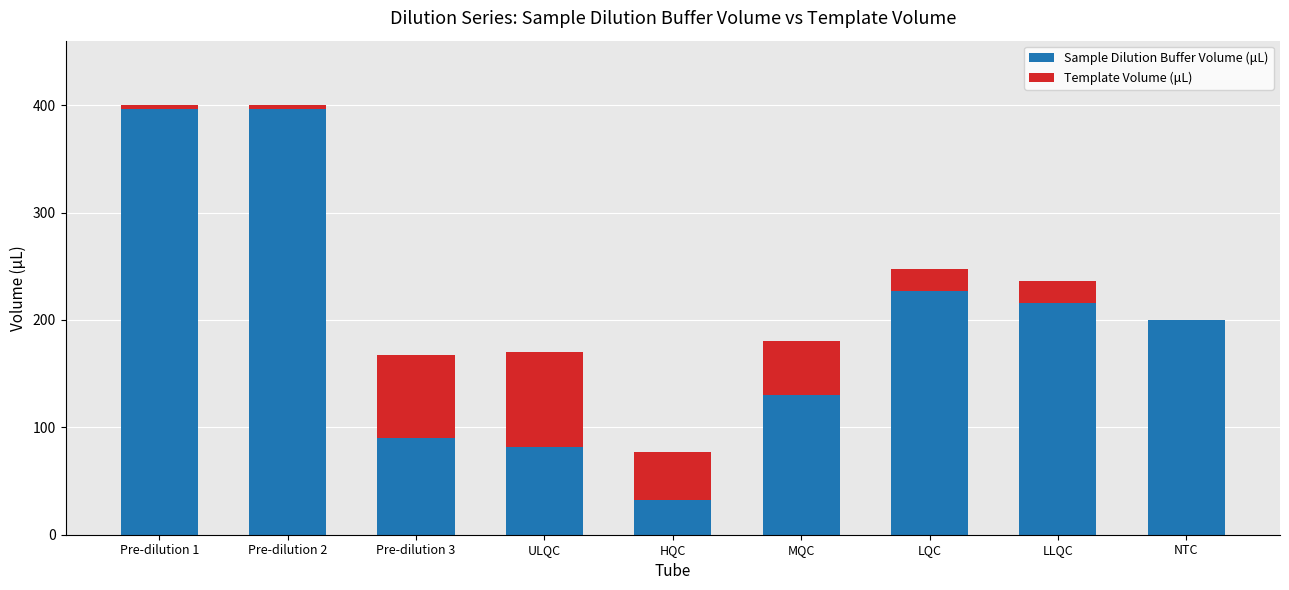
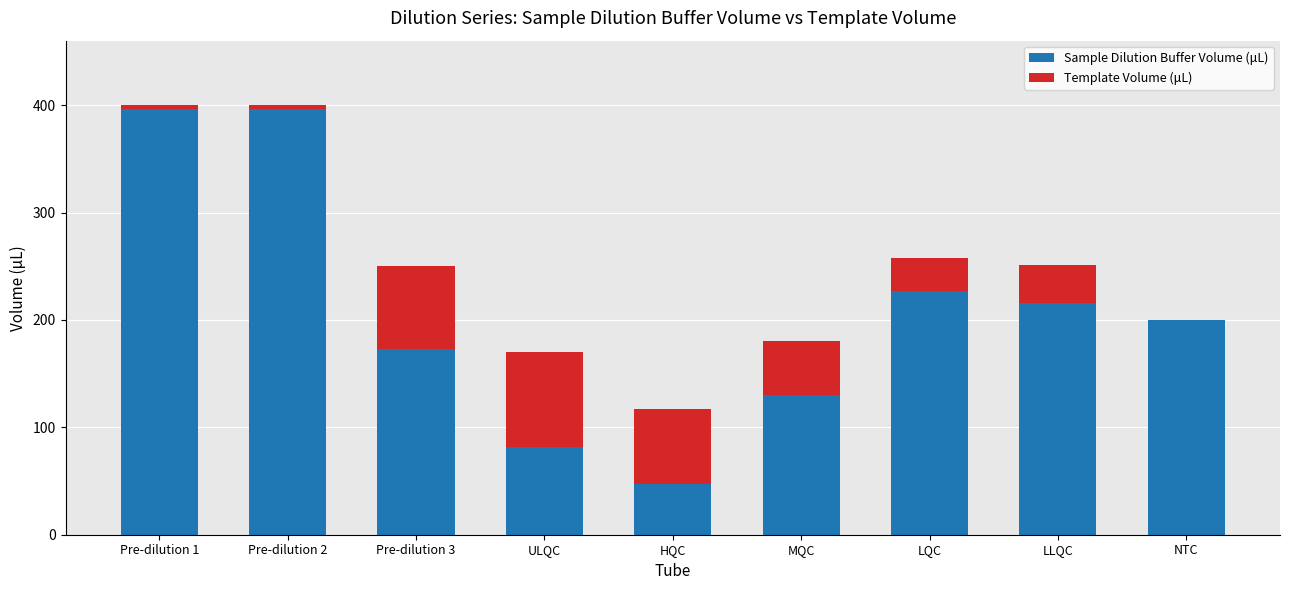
Sample Dilution Buffer Volume (μL), Pre-dilution 3: 90 -> 173
Sample Dilution Buffer Volume (μL), HQC: 32 -> 47
Template Volume (μL), HQC: 45 -> 70
Template Volume (μL), LQC: 20 -> 31
Template Volume (μL), LLQC: 20 -> 35
